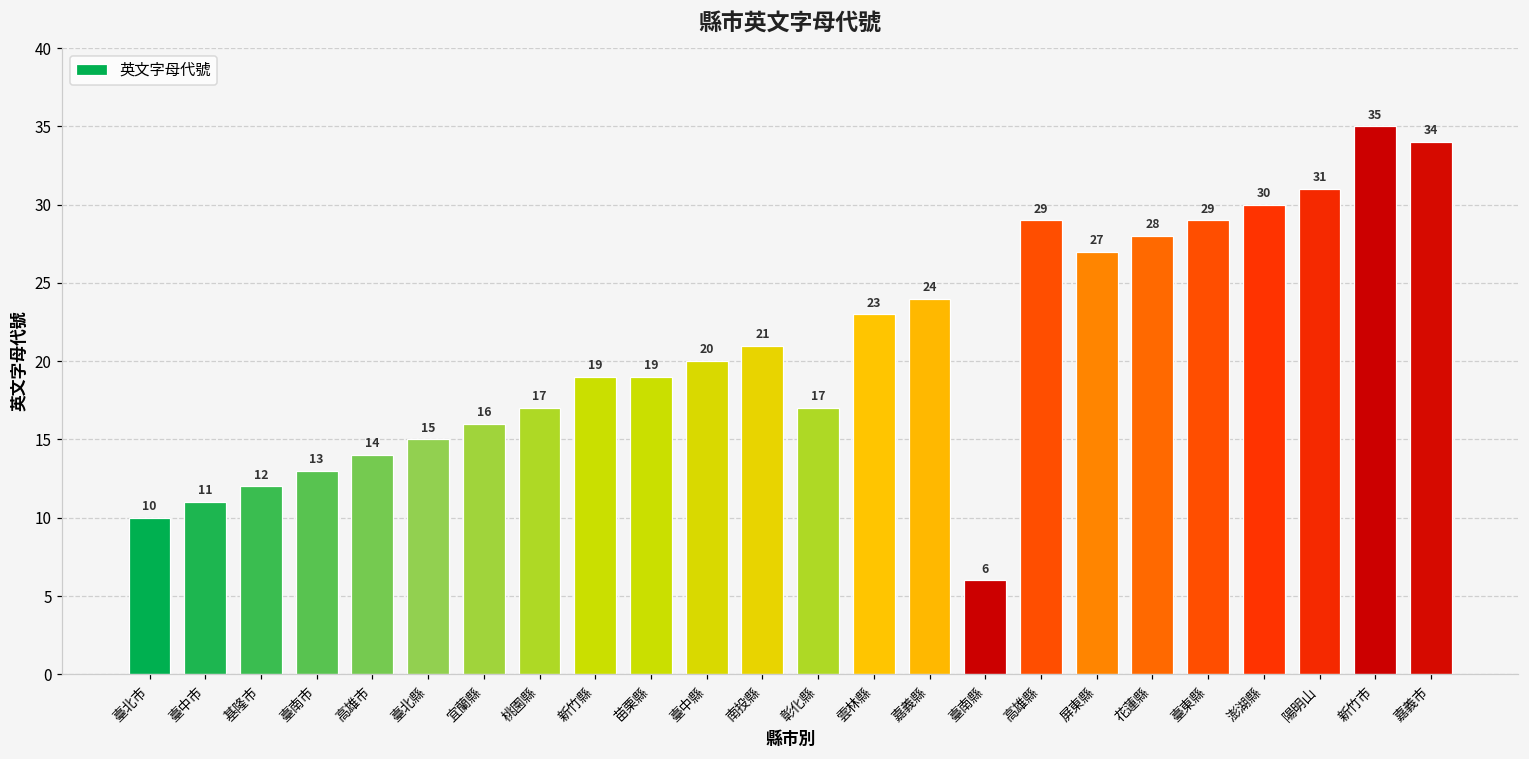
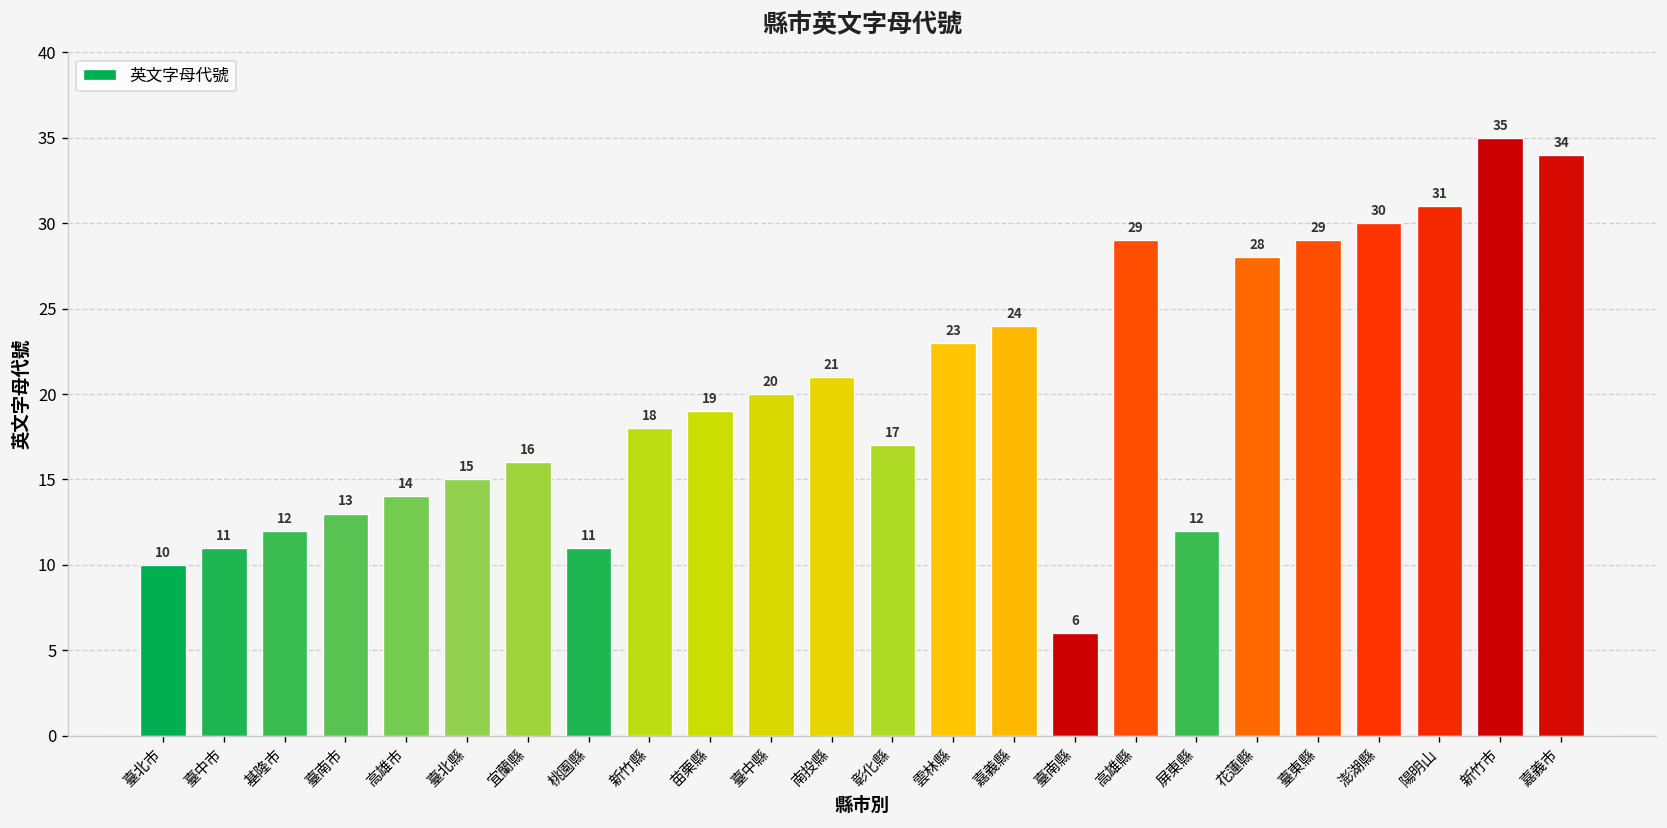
桃園縣: 17 -> 11
新竹縣: 19 -> 18
屏東縣: 27 -> 12
